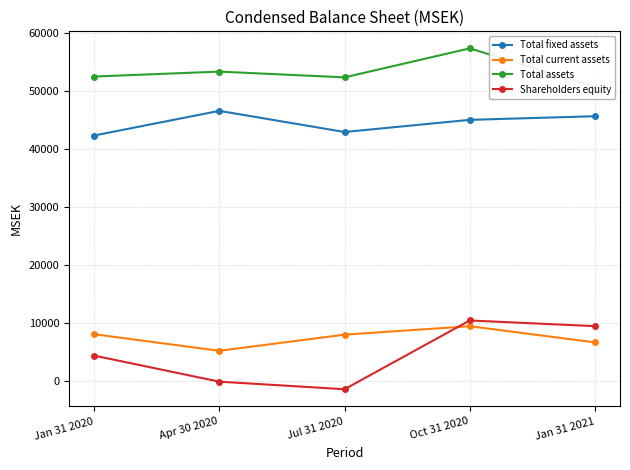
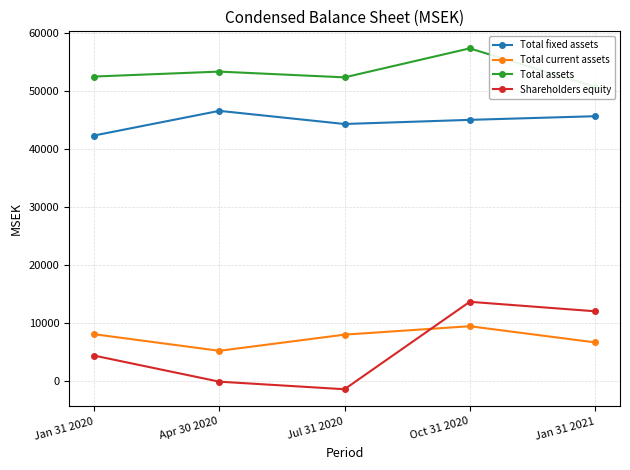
Total fixed assets, Jul 31 2020: 43000 -> 44000
Shareholders equity, Oct 31 2020: 10000 -> 14000
Shareholders equity, Jan 31 2021: 10000 -> 12000
